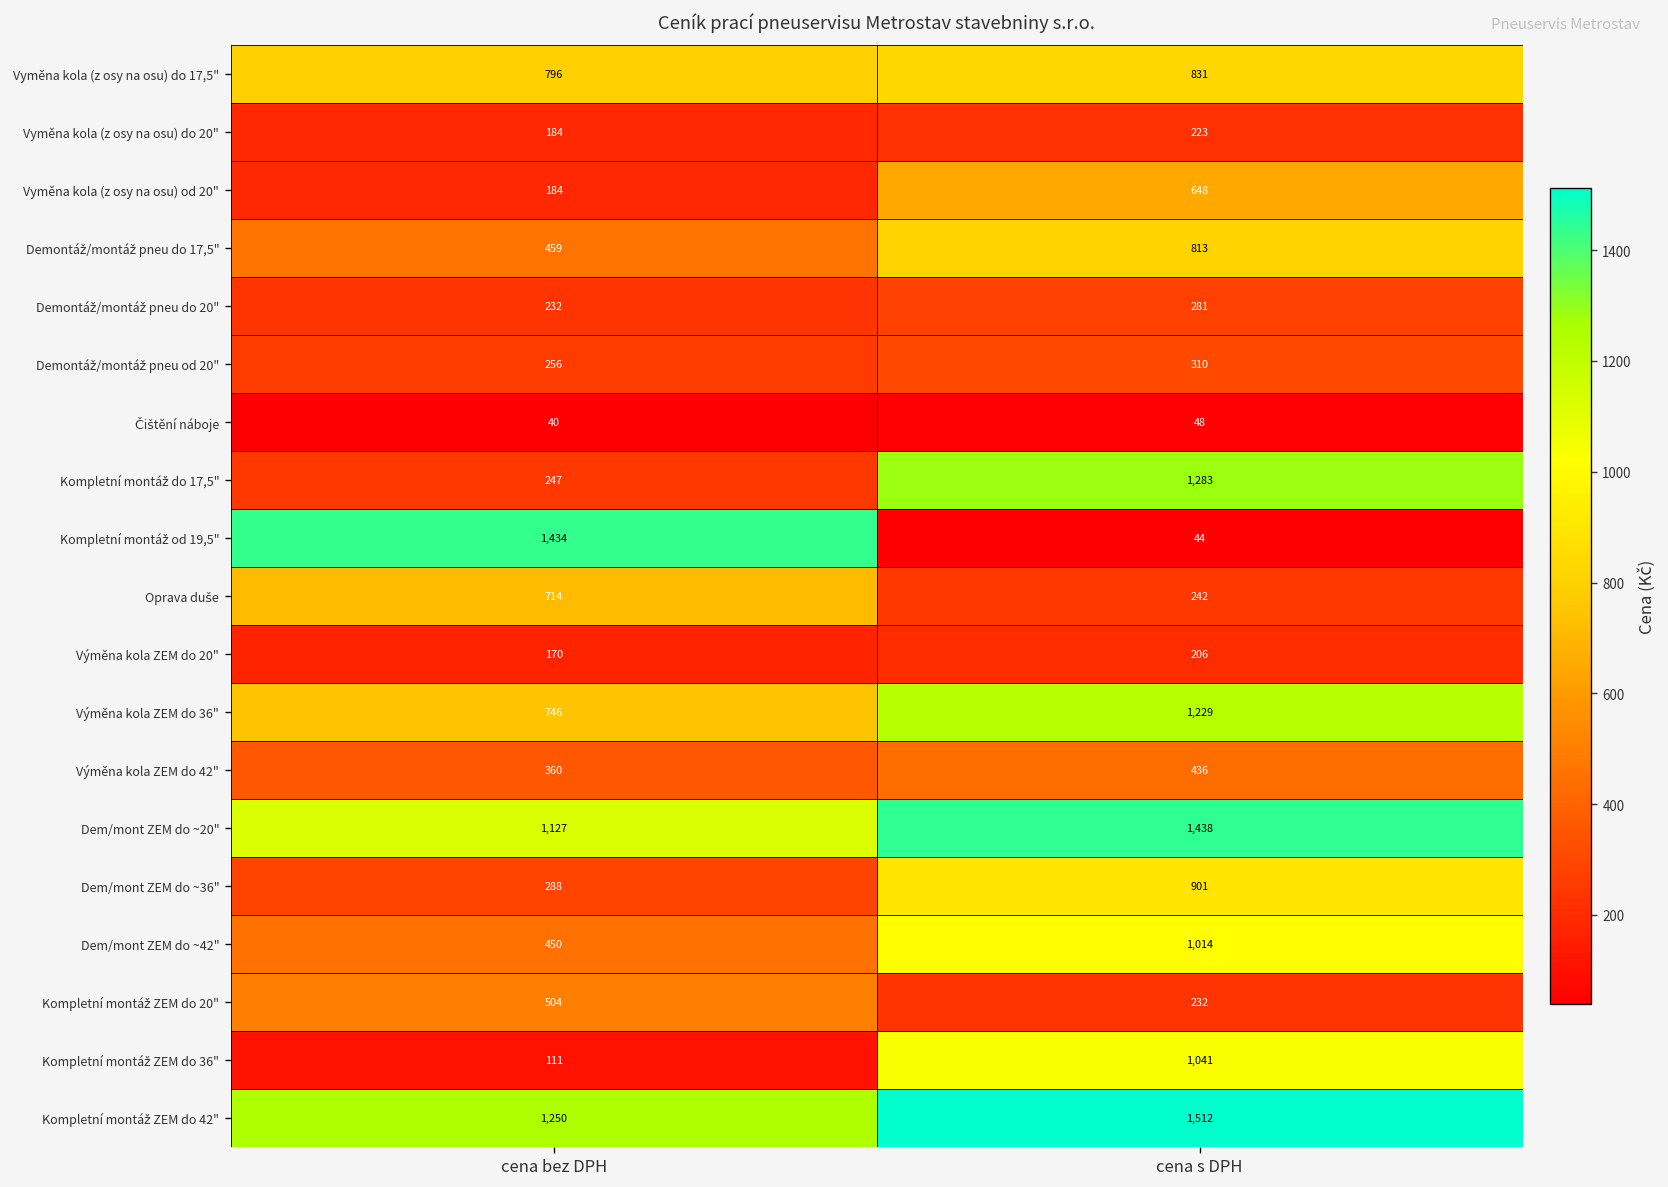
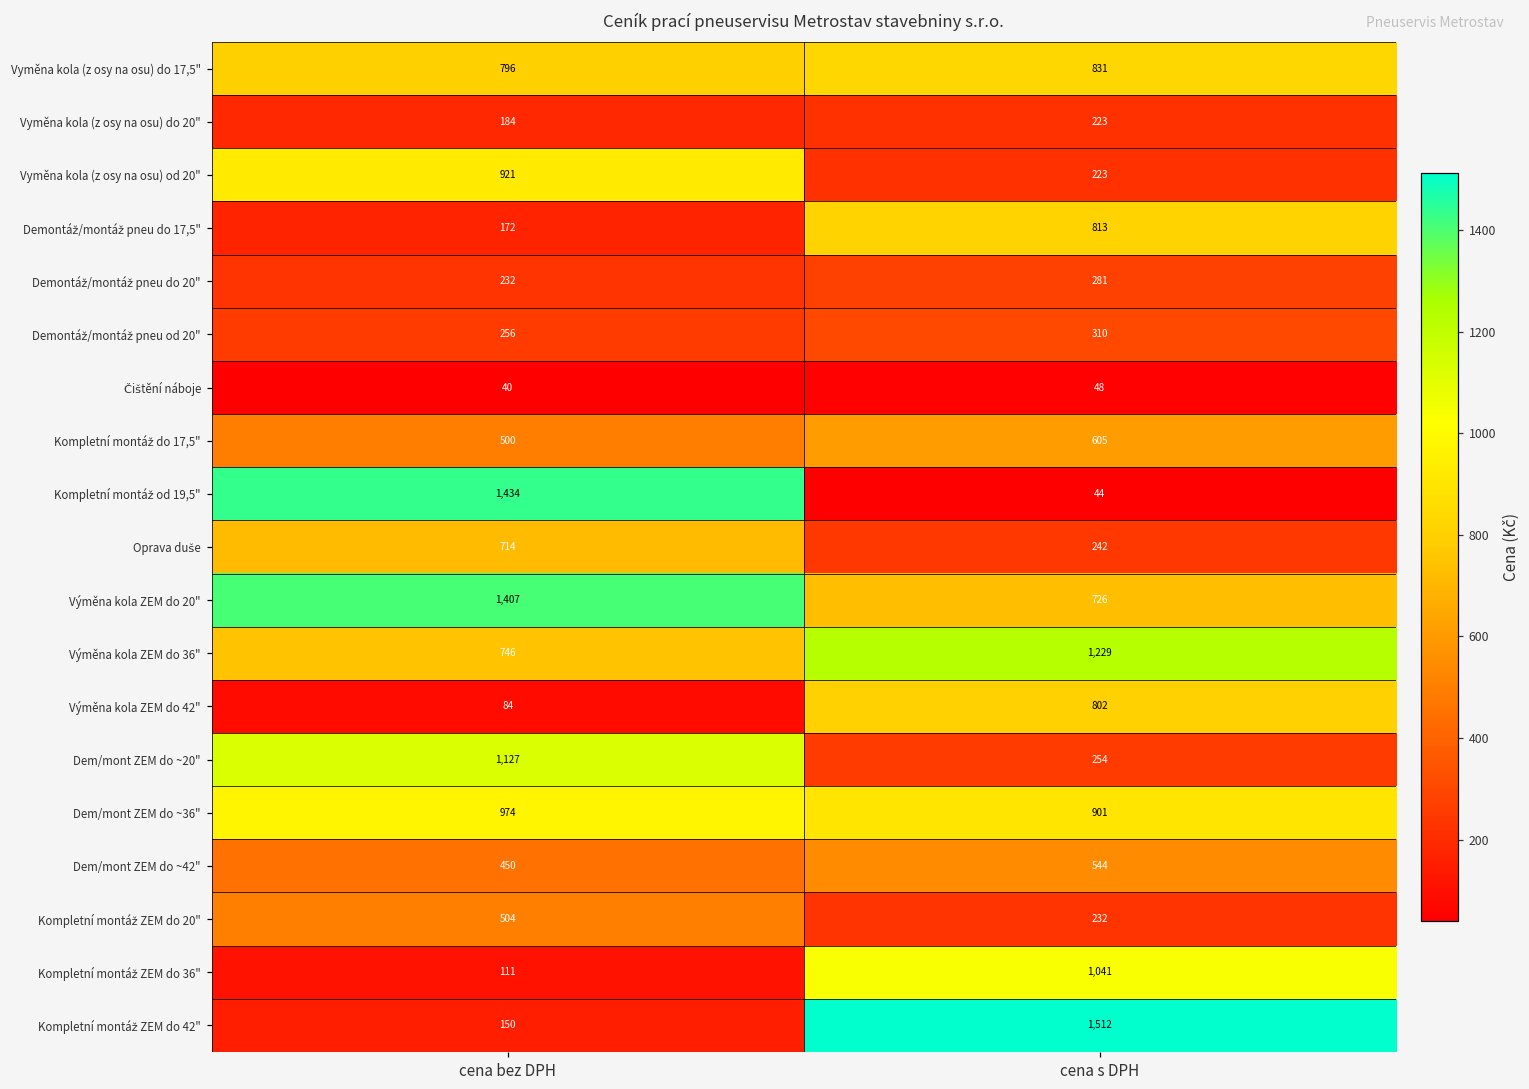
Vyměna kola (z osy na osu) od 20", cena bez DPH: 184 -> 921
Vyměna kola (z osy na osu) od 20", cena s DPH: 648 -> 223
Demontáž/montáž pneu do 17,5", cena bez DPH: 459 -> 172
Kompletní montáž do 17,5", cena bez DPH: 247 -> 500
Kompletní montáž do 17,5", cena s DPH: 1,283 -> 605
Výměna kola ZEM do 20", cena bez DPH: 170 -> 1,407
Výměna kola ZEM do 20", cena s DPH: 206 -> 726
Výměna kola ZEM do 42", cena bez DPH: 360 -> 84
Výměna kola ZEM do 42", cena s DPH: 436 -> 802
Dem/mont ZEM do ~20", cena s DPH: 1,438 -> 254
Dem/mont ZEM do ~36", cena bez DPH: 288 -> 974
Dem/mont ZEM do ~42", cena s DPH: 1,014 -> 544
Kompletní montáž ZEM do 42", cena bez DPH: 1,250 -> 150
